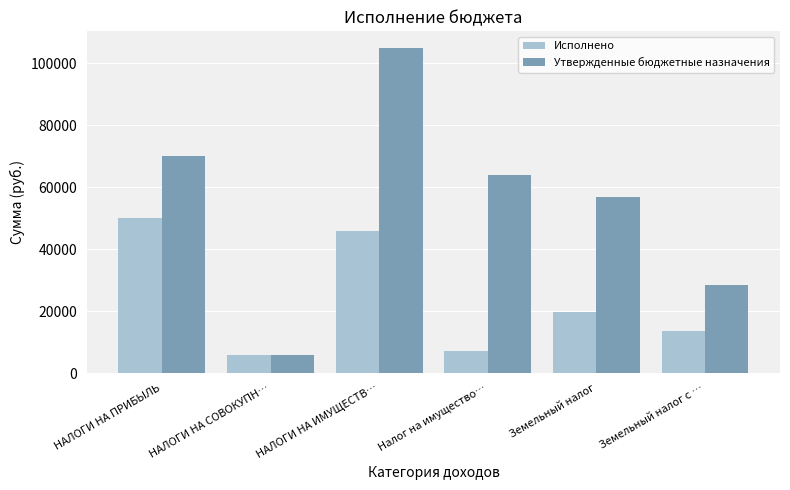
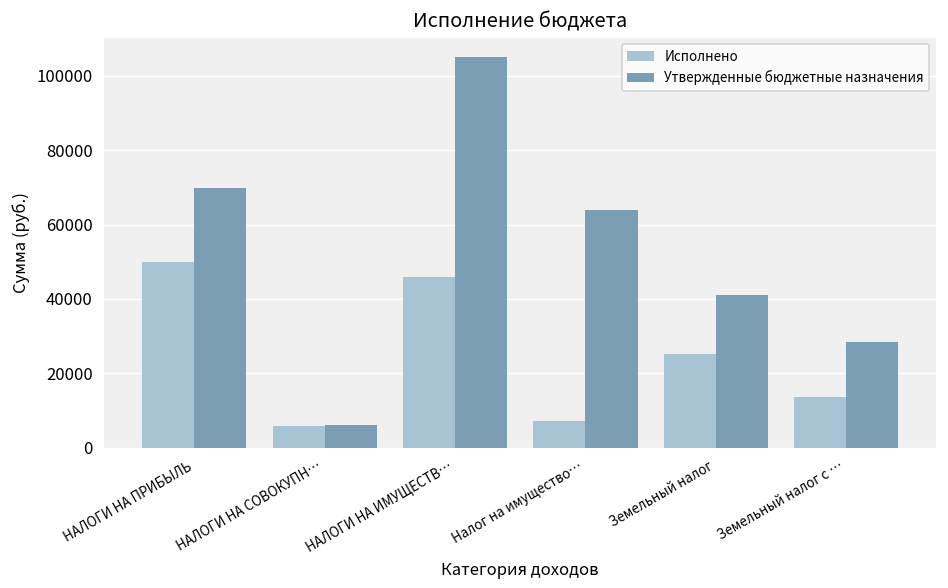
Исполнено, Земельный налог: 20000 -> 25000
Утвержденные бюджетные назначения, Земельный налог: 57000 -> 41000
